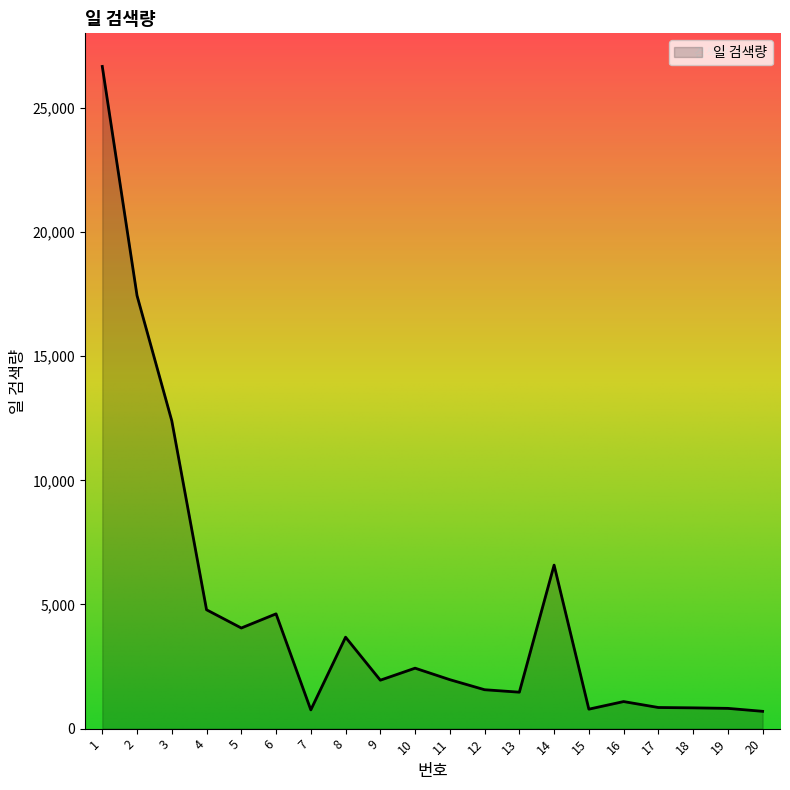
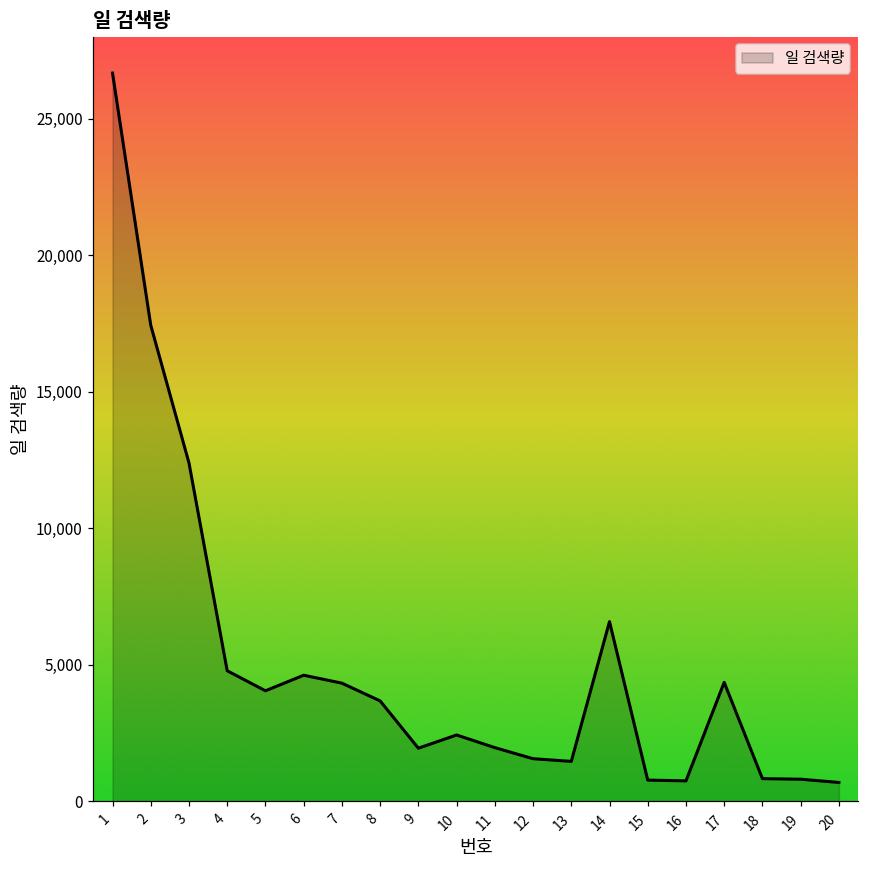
7: 800 -> 4,300
16: 1,100 -> 800
17: 900 -> 4,400
